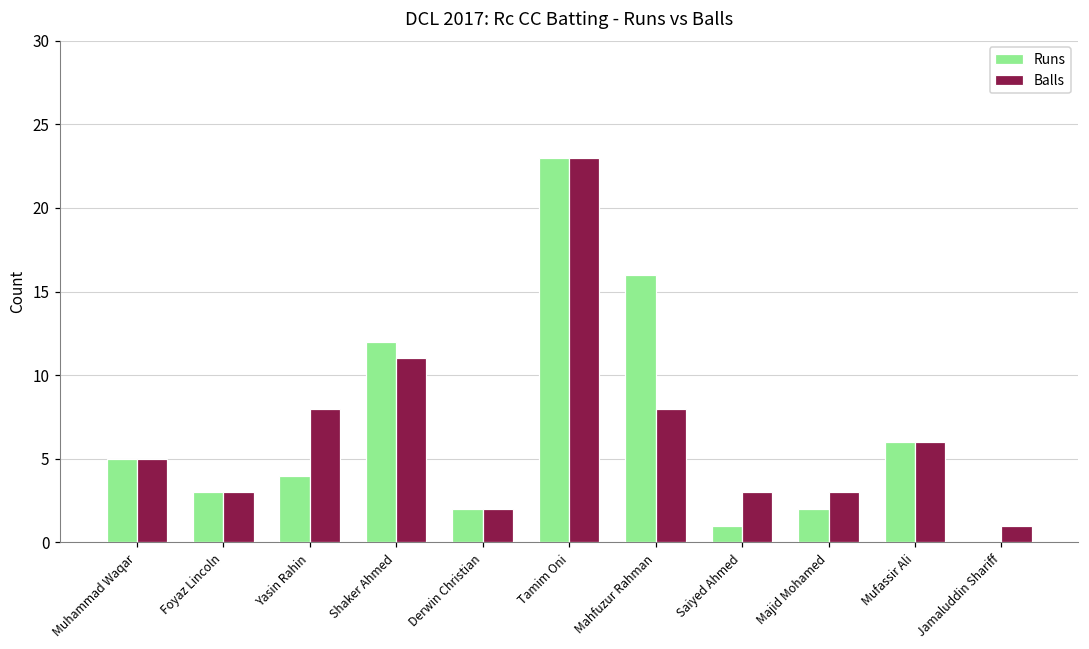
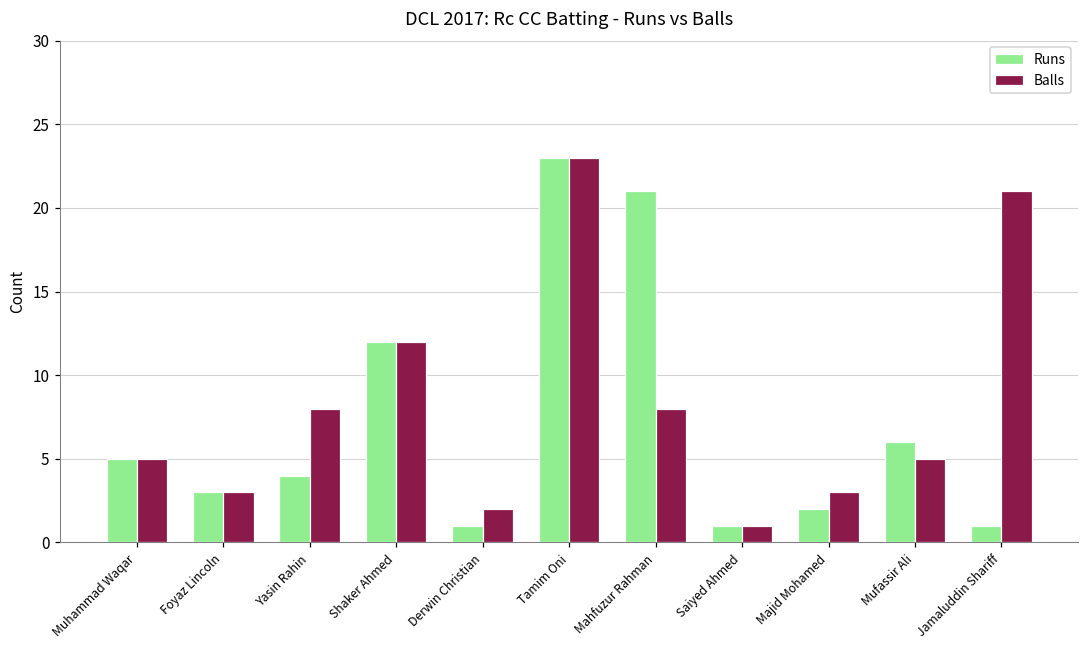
Balls, Shaker Ahmed: 11 -> 12
Runs, Derwin Christian: 2 -> 1
Runs, Mahfuzur Rahman: 16 -> 21
Balls, Saiyed Ahmed: 3 -> 1
Balls, Mufassir Ali: 6 -> 5
Runs, Jamaluddin Shariff: 0 -> 1
Balls, Jamaluddin Shariff: 1 -> 21
